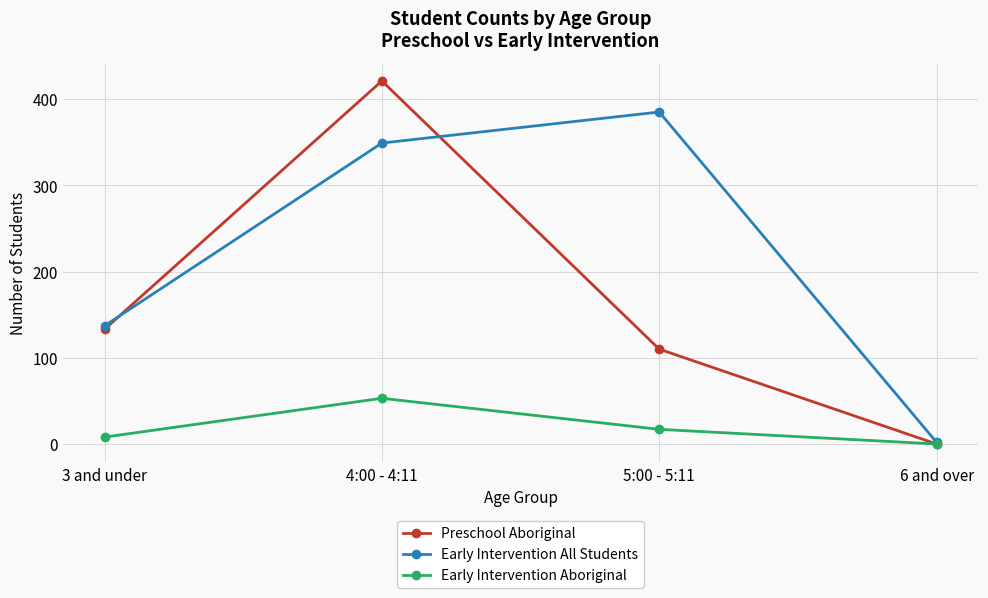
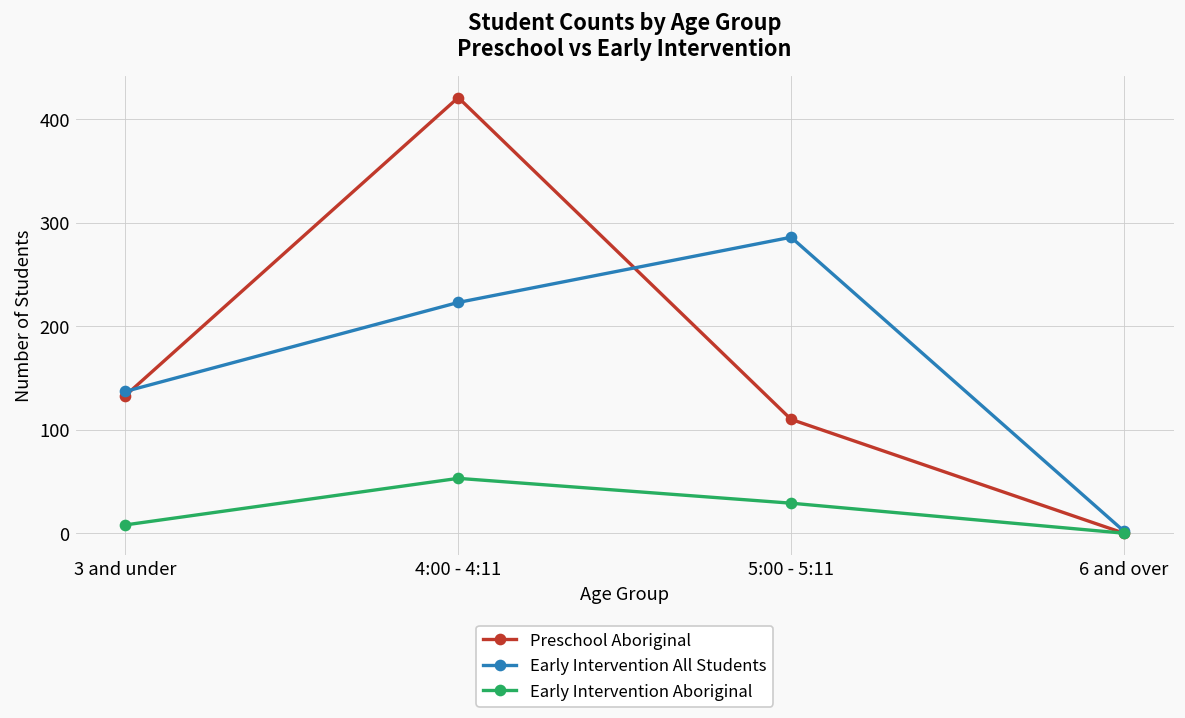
Early Intervention All Students, 4:00 - 4:11: 350 -> 220
Early Intervention All Students, 5:00 - 5:11: 390 -> 290
Early Intervention Aboriginal, 5:00 - 5:11: 20 -> 30
